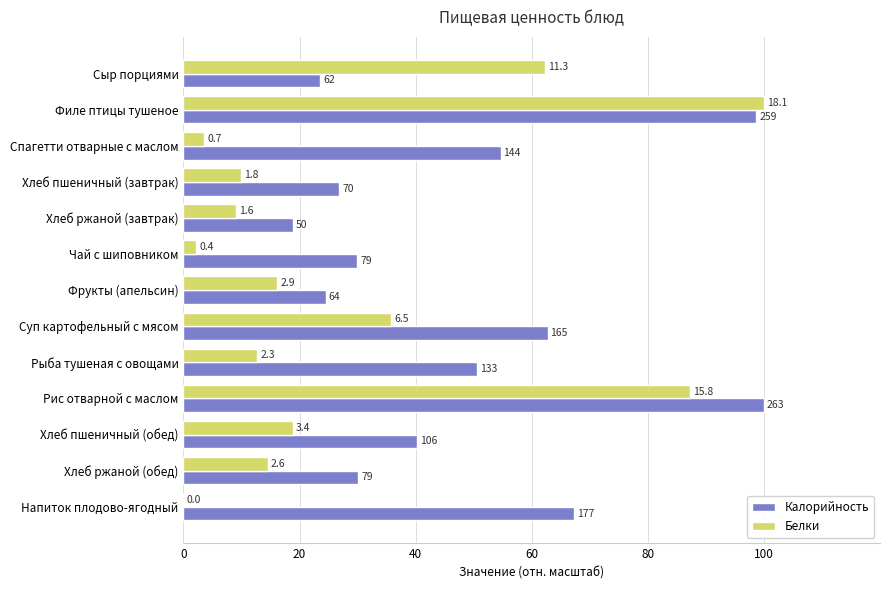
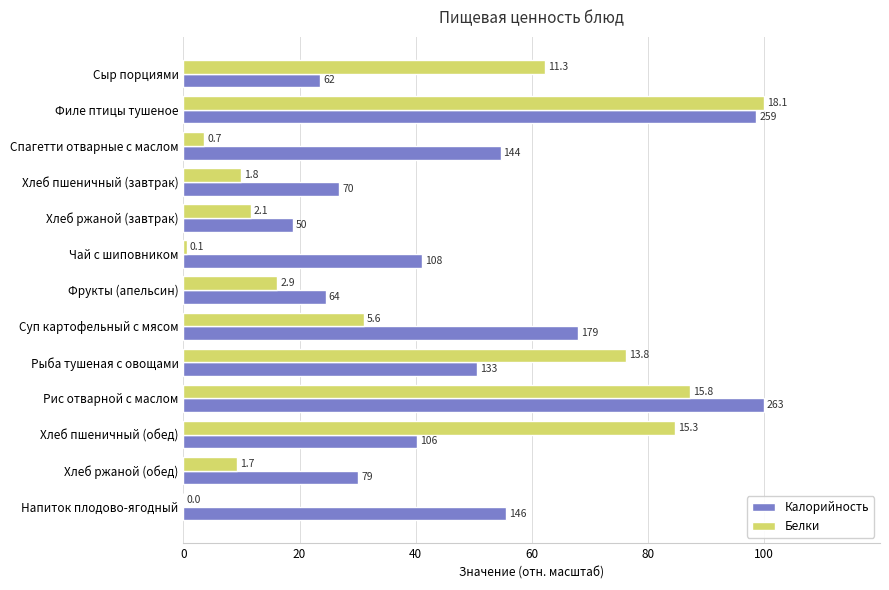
Белки, Хлеб ржаной (завтрак): 1.6 -> 2.1
Белки, Чай с шиповником: 0.4 -> 0.1
Калорийность, Чай с шиповником: 79 -> 108
Белки, Суп картофельный с мясом: 6.5 -> 5.6
Калорийность, Суп картофельный с мясом: 165 -> 179
Белки, Рыба тушеная с овощами: 2.3 -> 13.8
Белки, Хлеб пшеничный (обед): 3.4 -> 15.3
Белки, Хлеб ржаной (обед): 2.6 -> 1.7
Калорийность, Напиток плодово-ягодный: 177 -> 146
